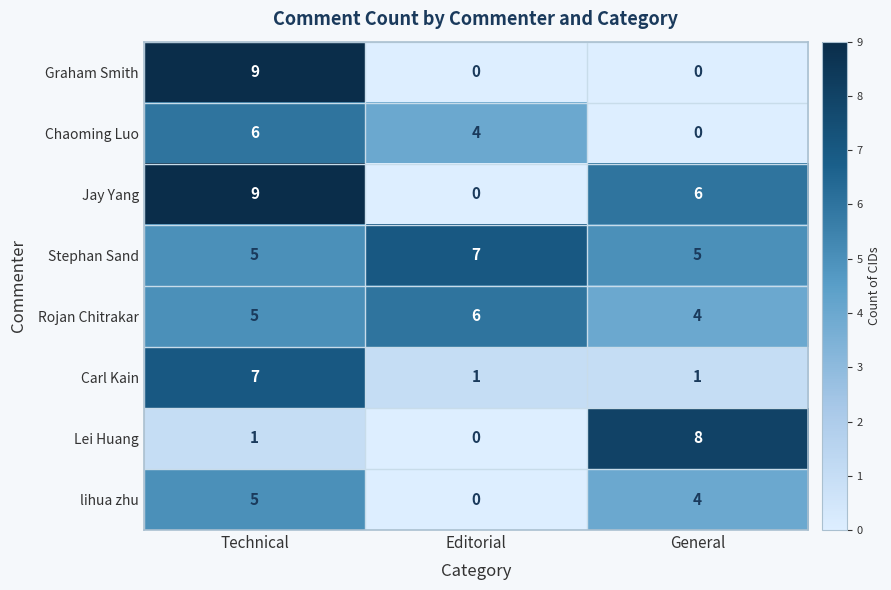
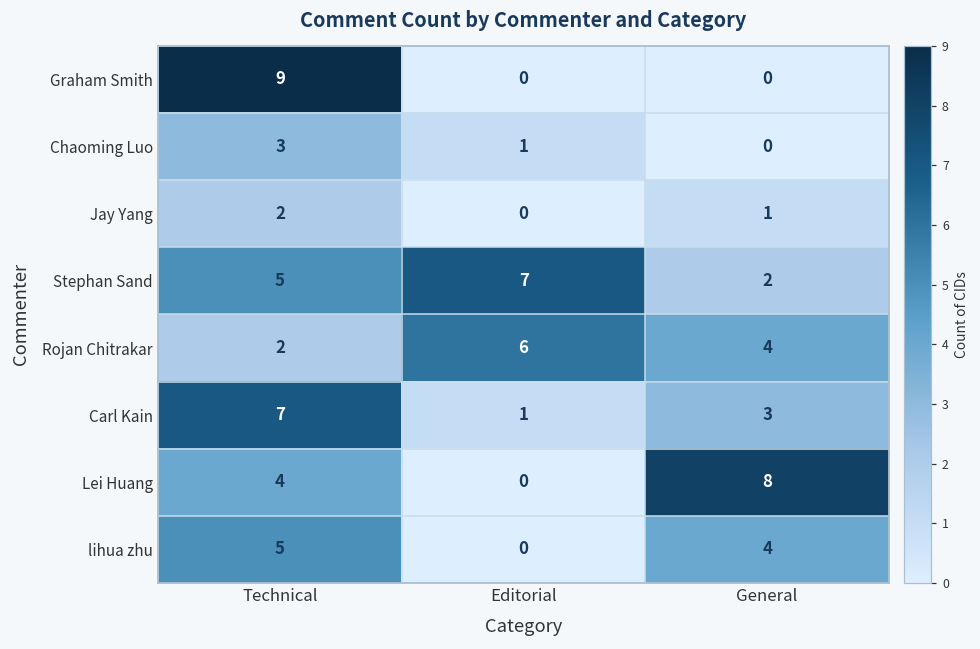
Chaoming Luo, Technical: 6 -> 3
Chaoming Luo, Editorial: 4 -> 1
Jay Yang, Technical: 9 -> 2
Jay Yang, General: 6 -> 1
Stephan Sand, General: 5 -> 2
Rojan Chitrakar, Technical: 5 -> 2
Carl Kain, General: 1 -> 3
Lei Huang, Technical: 1 -> 4
